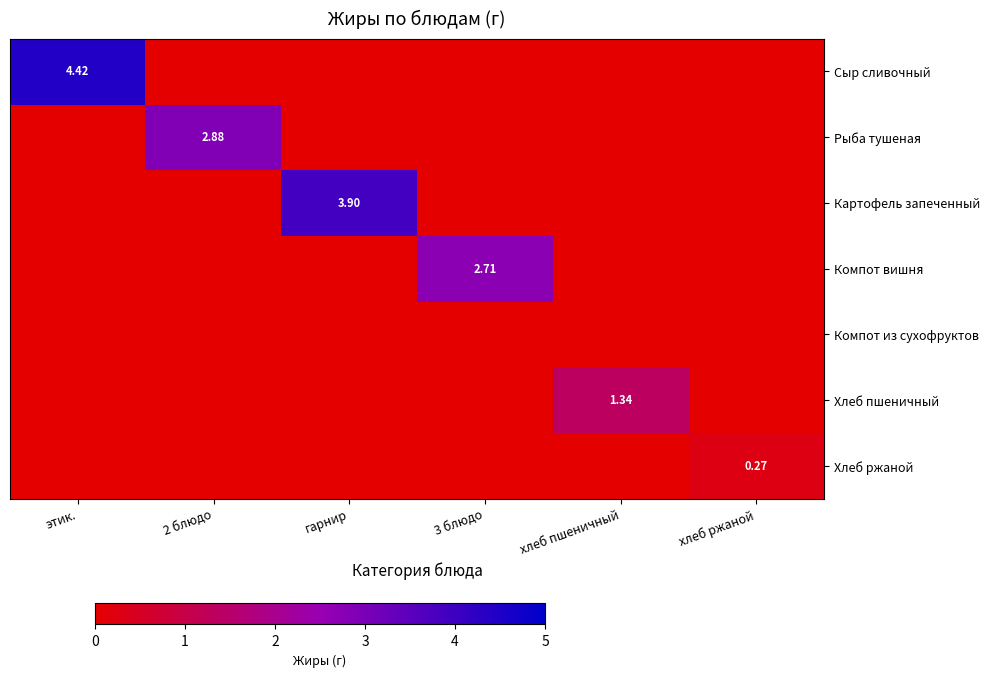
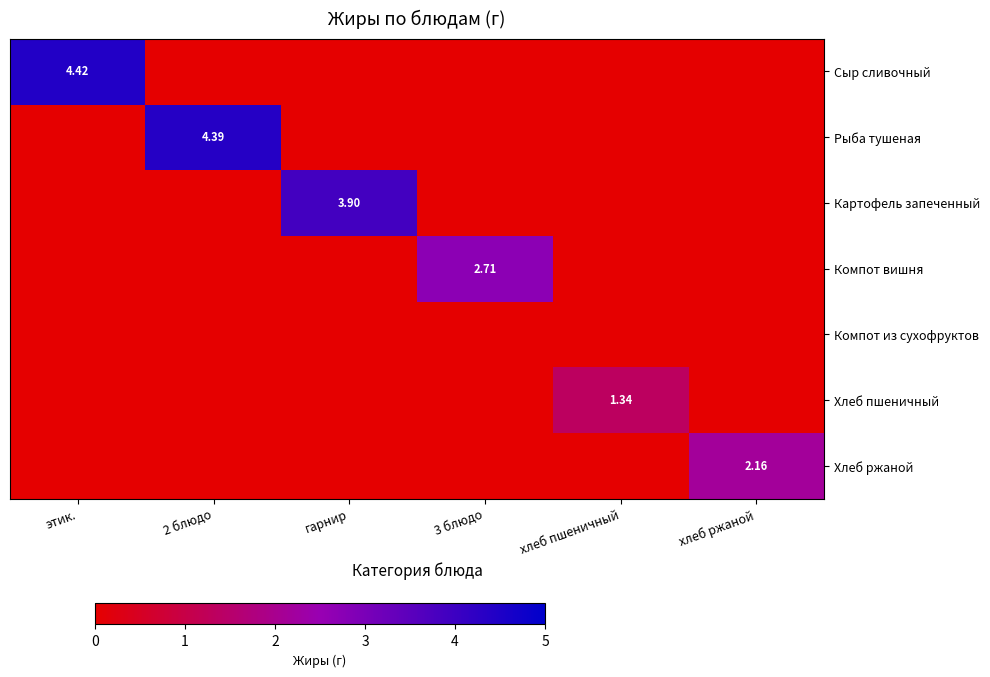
Рыба тушеная, 2 блюдо: 2.88 -> 4.39
Хлеб ржаной, хлеб ржаной: 0.27 -> 2.16
